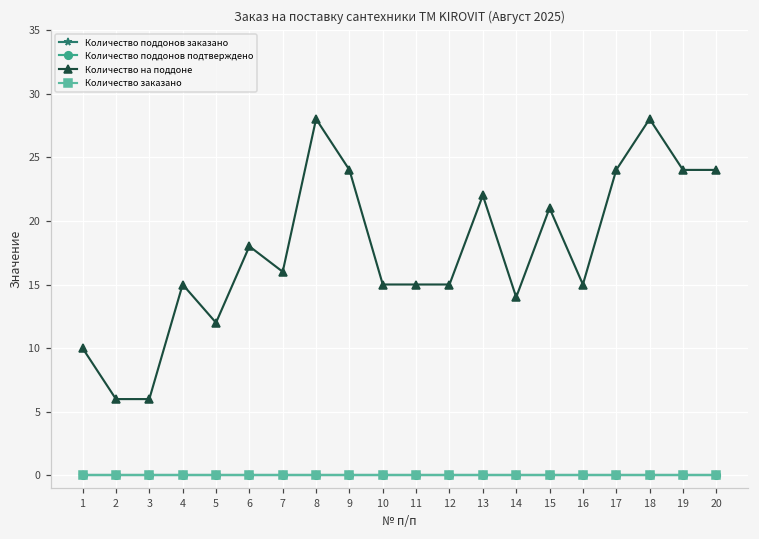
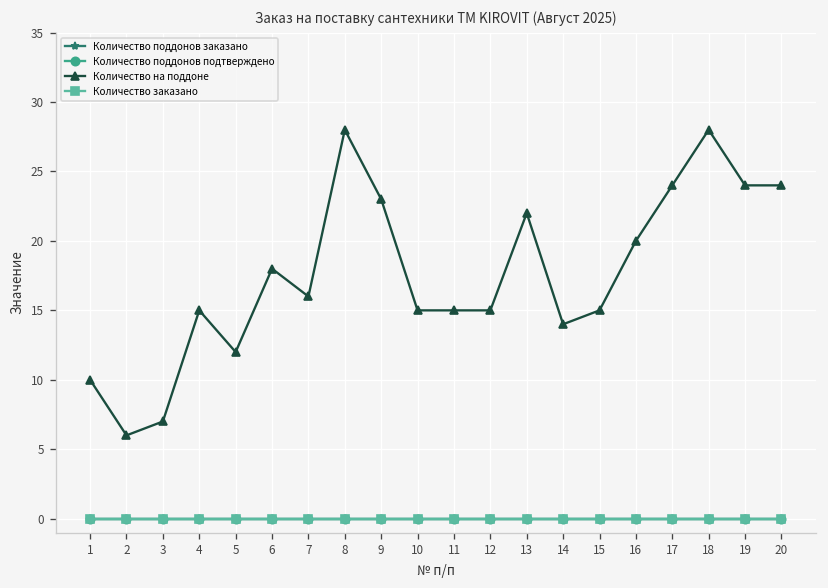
Количество на поддоне, 3: 6 -> 7
Количество на поддоне, 9: 24 -> 23
Количество на поддоне, 15: 21 -> 15
Количество на поддоне, 16: 15 -> 20
